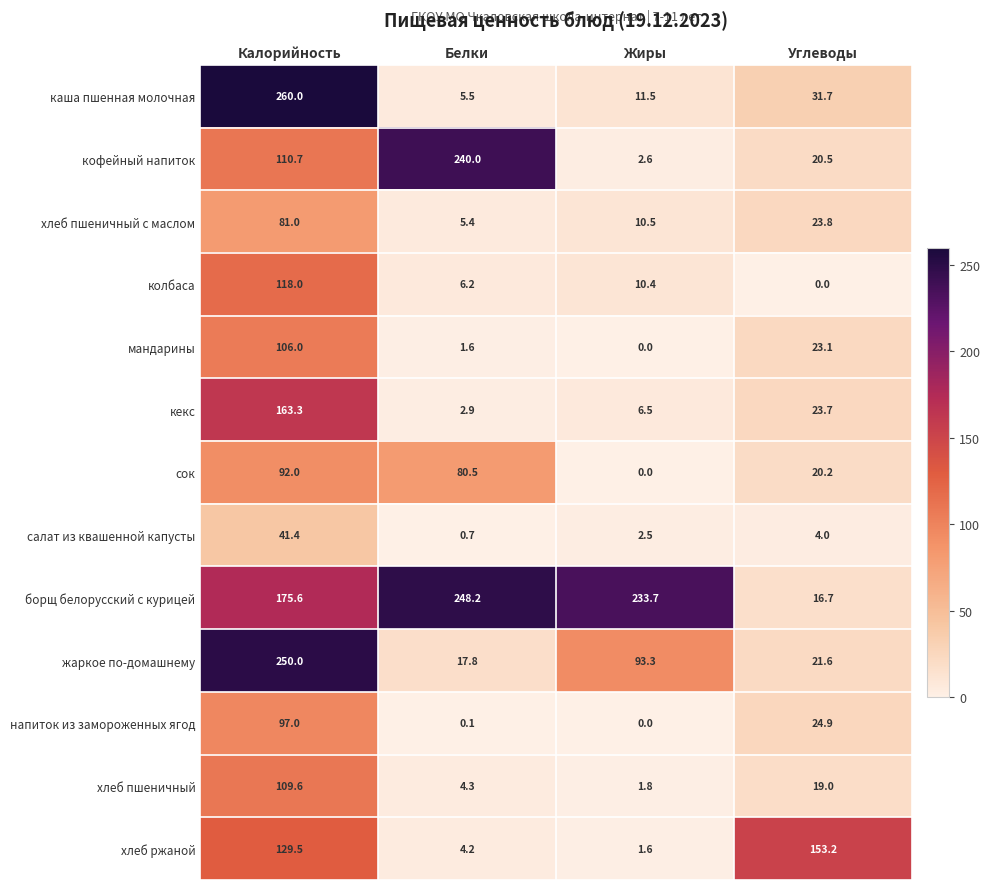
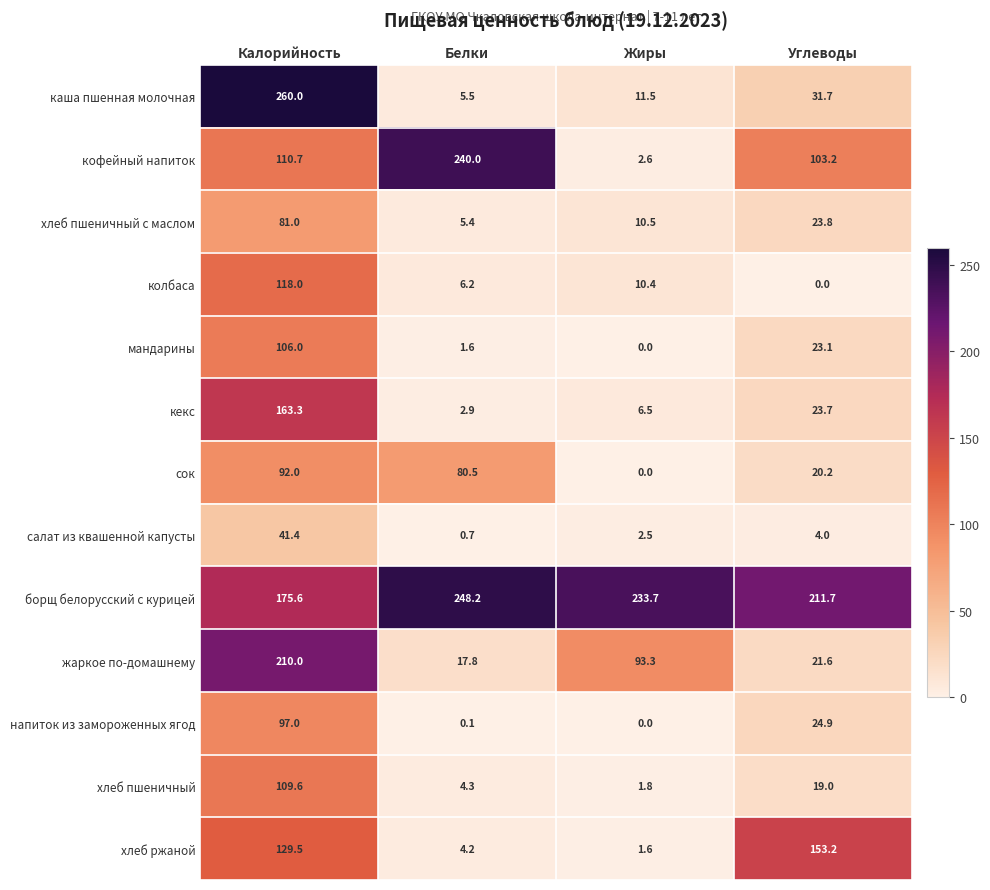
кофейный напиток, Углеводы: 20.5 -> 103.2
борщ белорусский с курицей, Углеводы: 16.7 -> 211.7
жаркое по-домашнему, Калорийность: 250.0 -> 210.0
